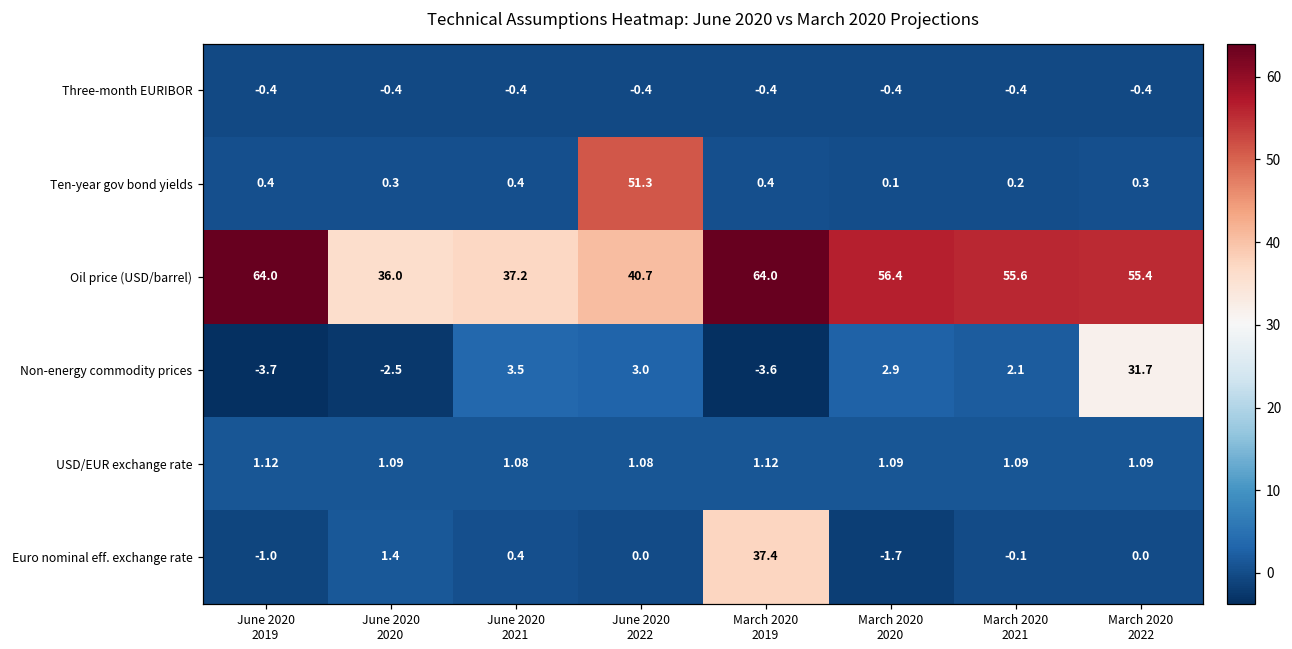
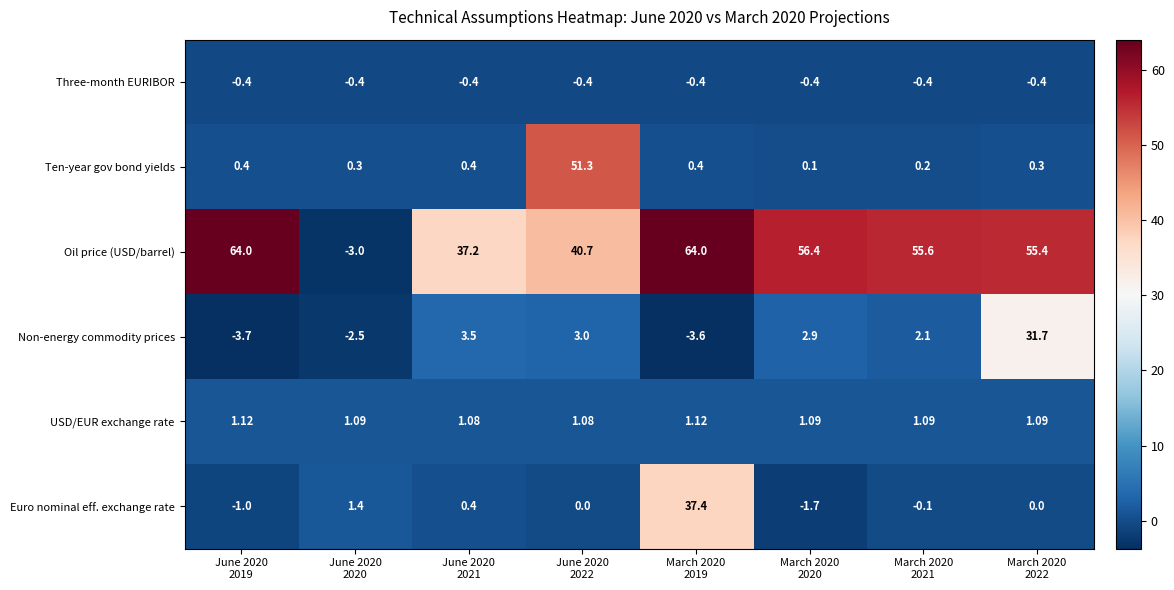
Oil price (USD/barrel), June 2020 2020: 36.0 -> -3.0
